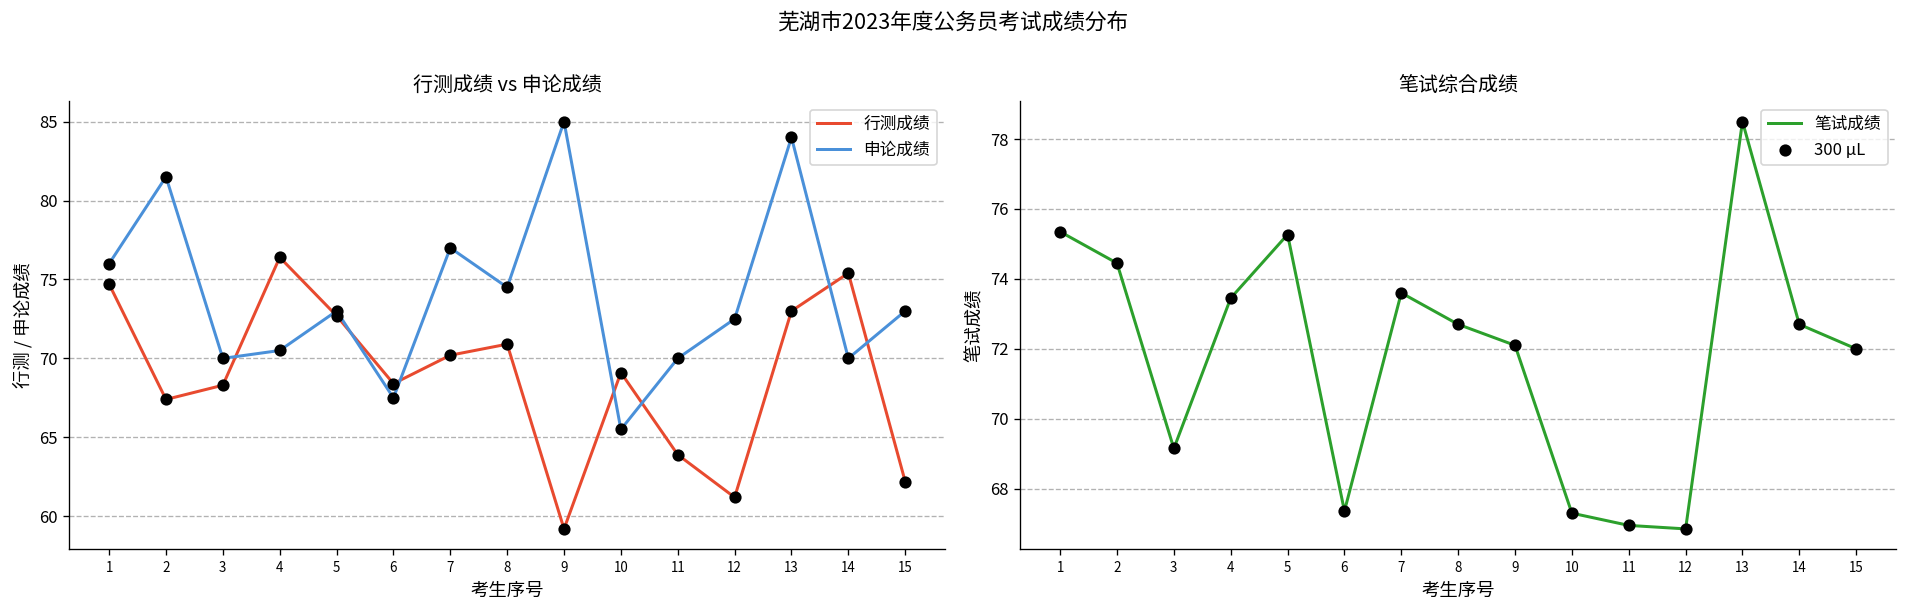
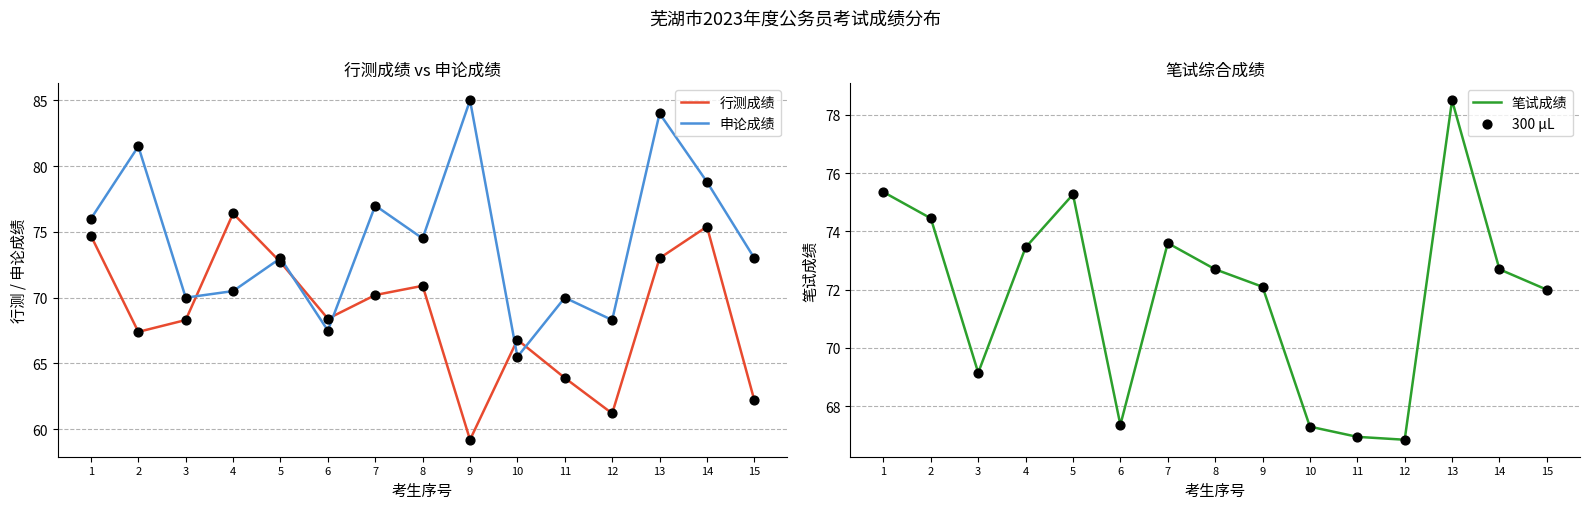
行测成绩 vs 申论成绩, 行测成绩, 10: 69.1 -> 66.8
行测成绩 vs 申论成绩, 申论成绩, 12: 72.5 -> 68.3
行测成绩 vs 申论成绩, 申论成绩, 14: 70.0 -> 78.8
